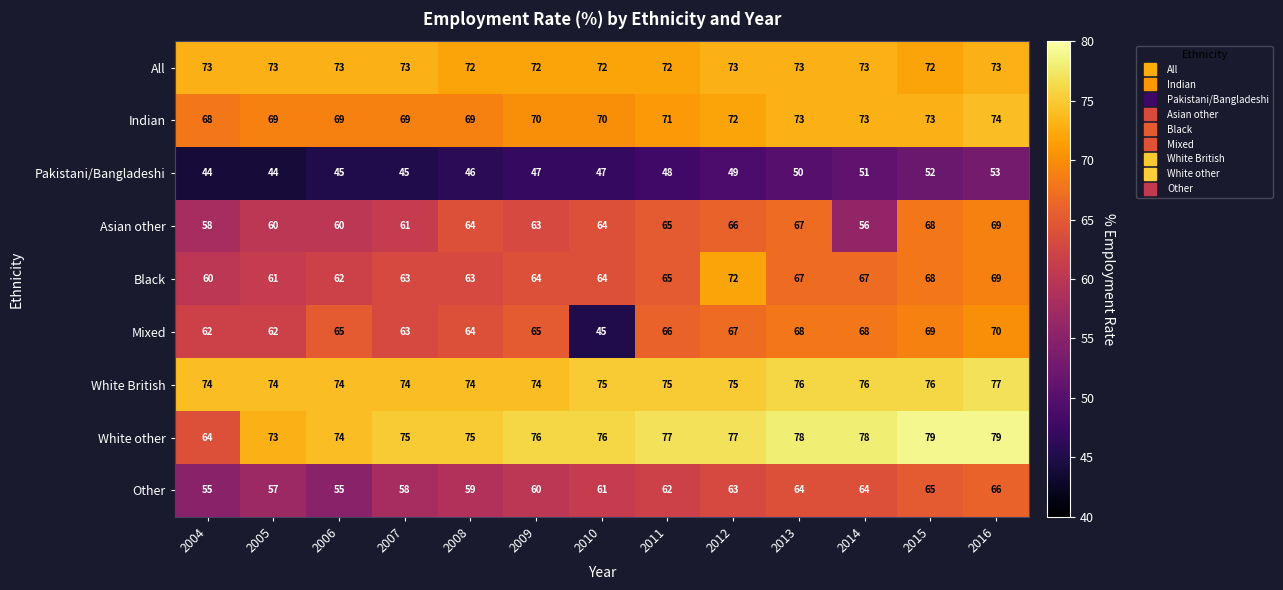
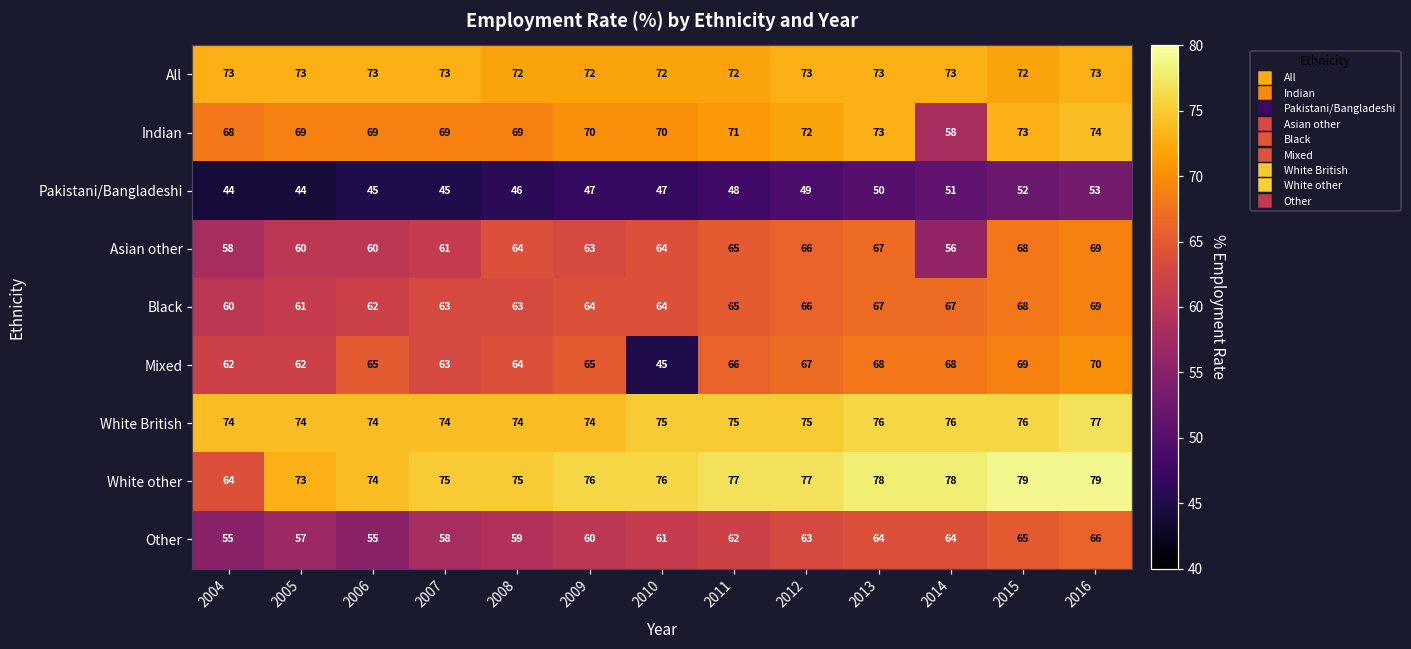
Indian, 2014: 73 -> 58
Black, 2012: 72 -> 66
